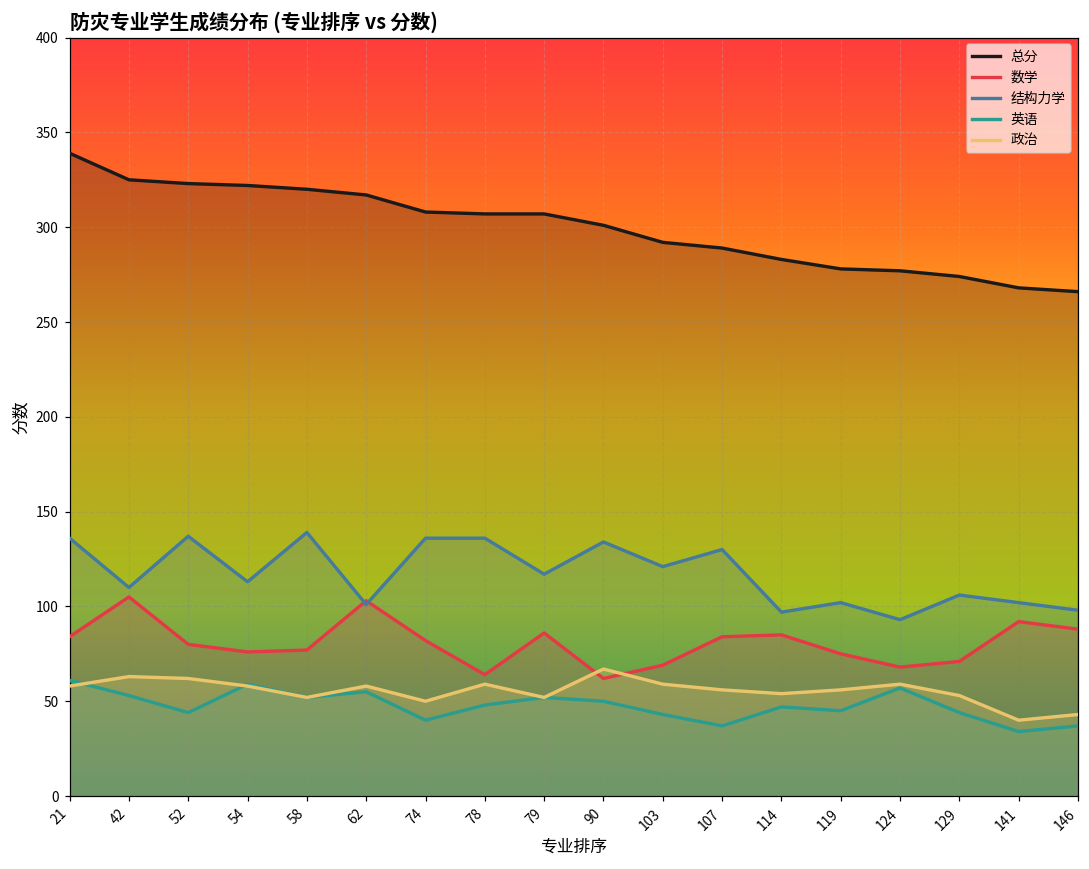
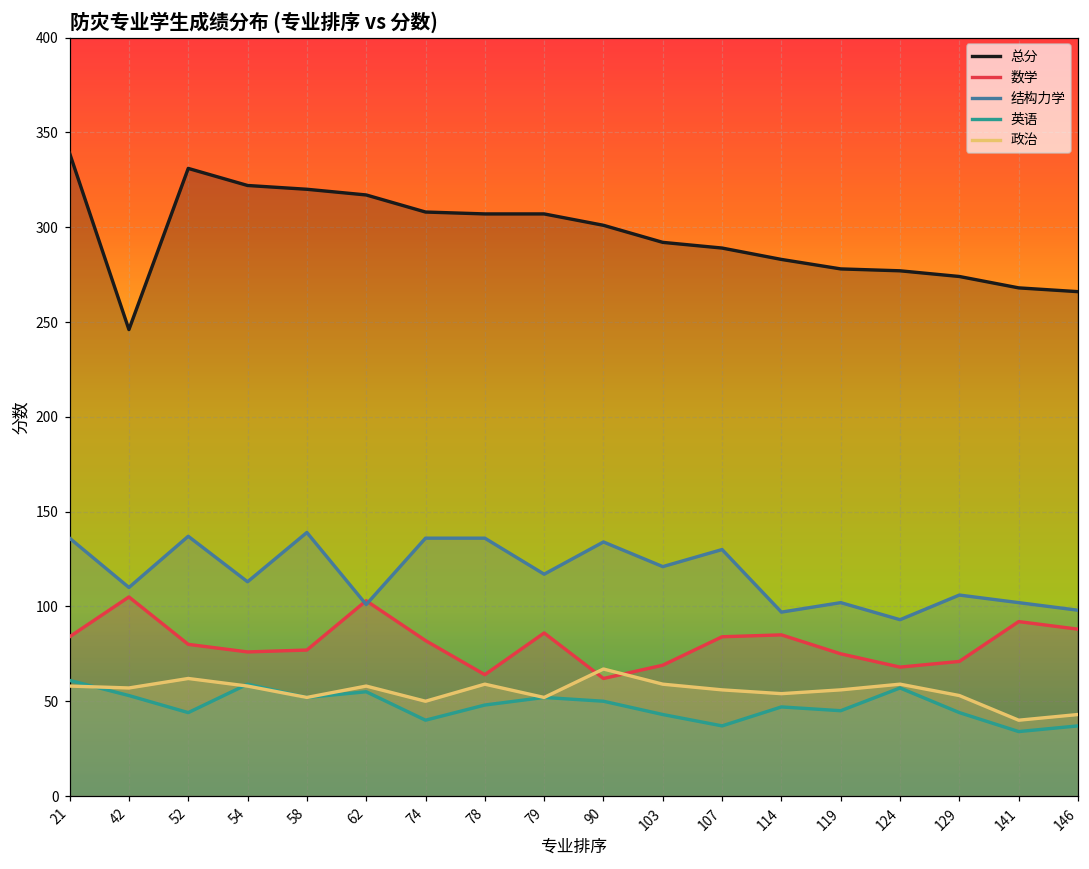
总分, 42: 325 -> 246
政治, 42: 63 -> 57
总分, 52: 323 -> 331
